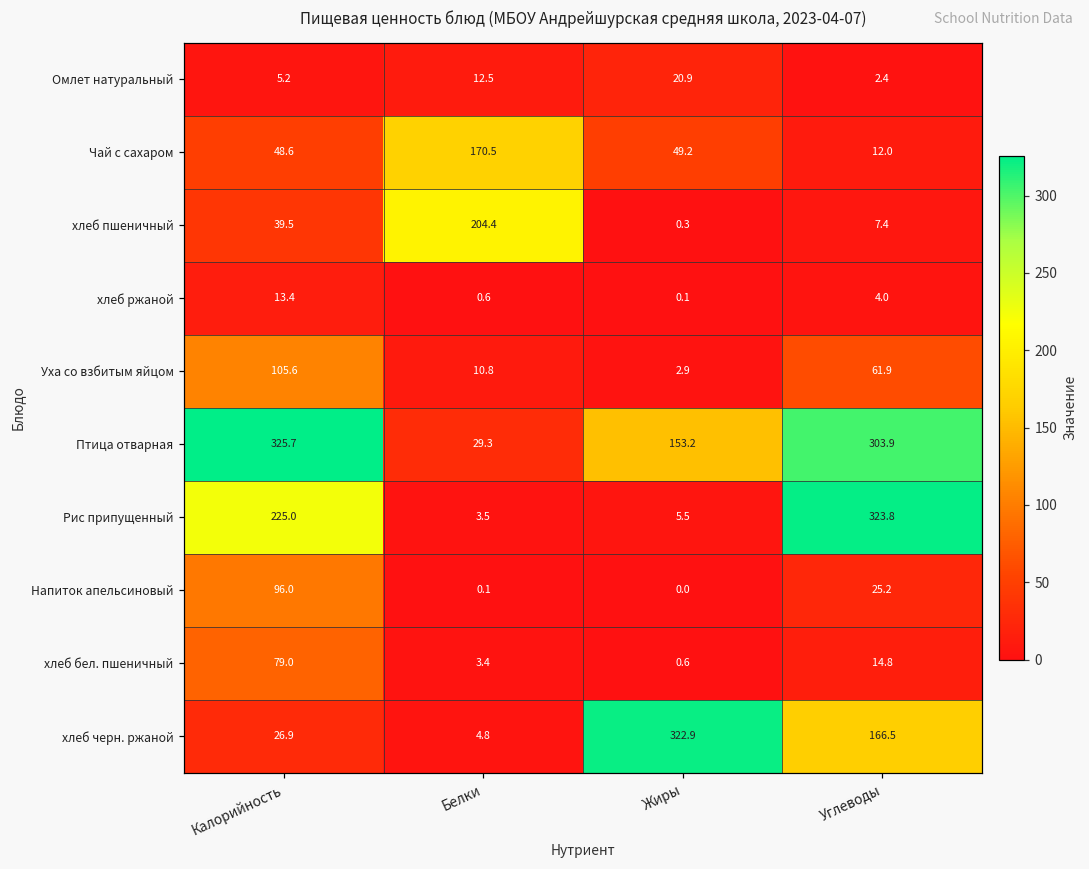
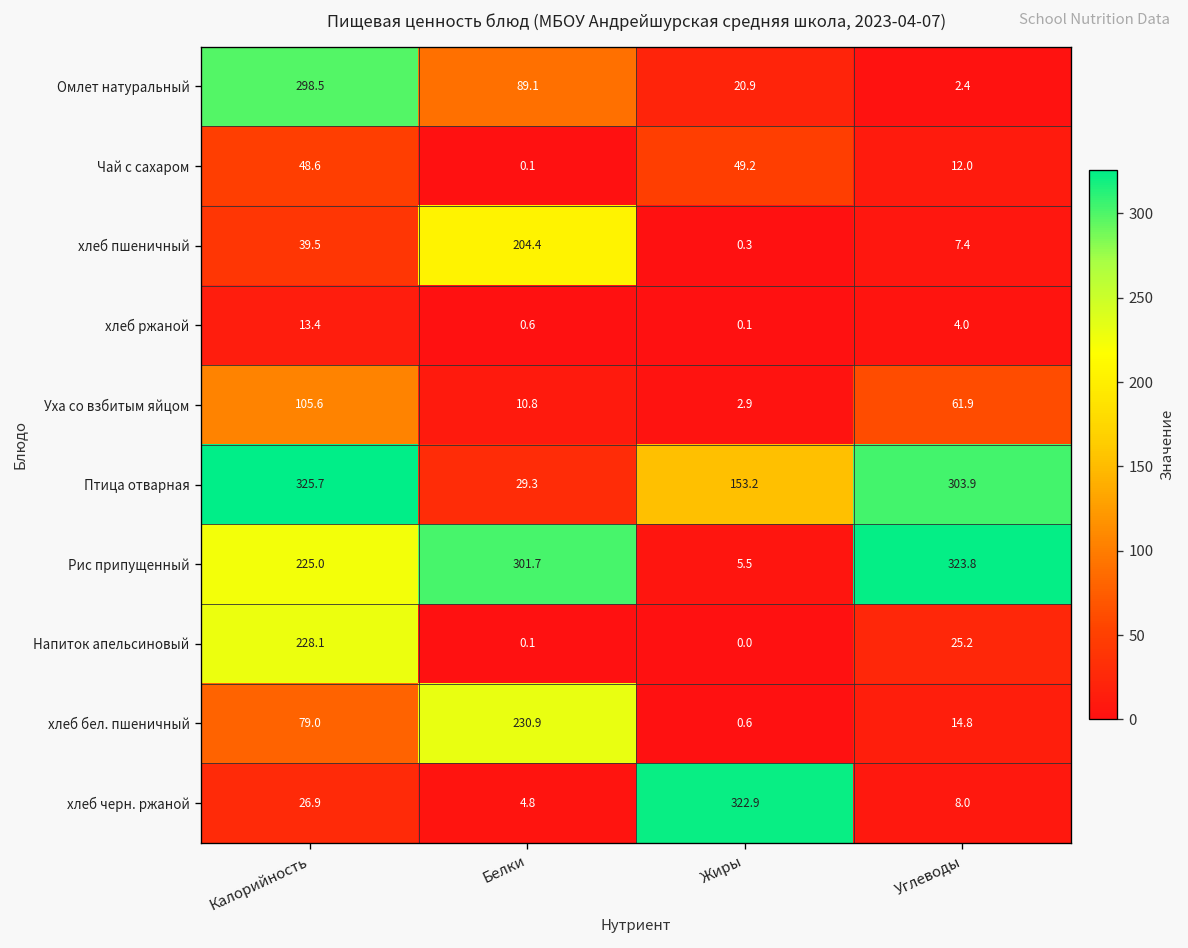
Омлет натуральный, Калорийность: 5.2 -> 298.5
Омлет натуральный, Белки: 12.5 -> 89.1
Чай с сахаром, Белки: 170.5 -> 0.1
Рис припущенный, Белки: 3.5 -> 301.7
Напиток апельсиновый, Калорийность: 96.0 -> 228.1
хлеб бел. пшеничный, Белки: 3.4 -> 230.9
хлеб черн. ржаной, Углеводы: 166.5 -> 8.0
